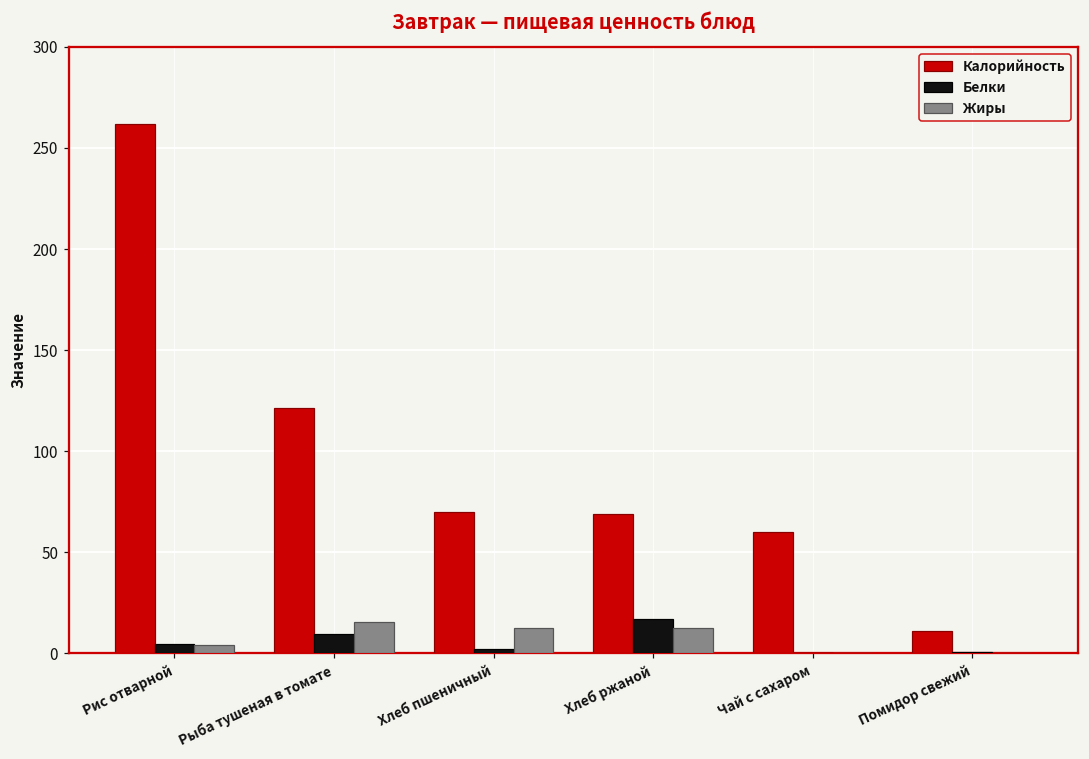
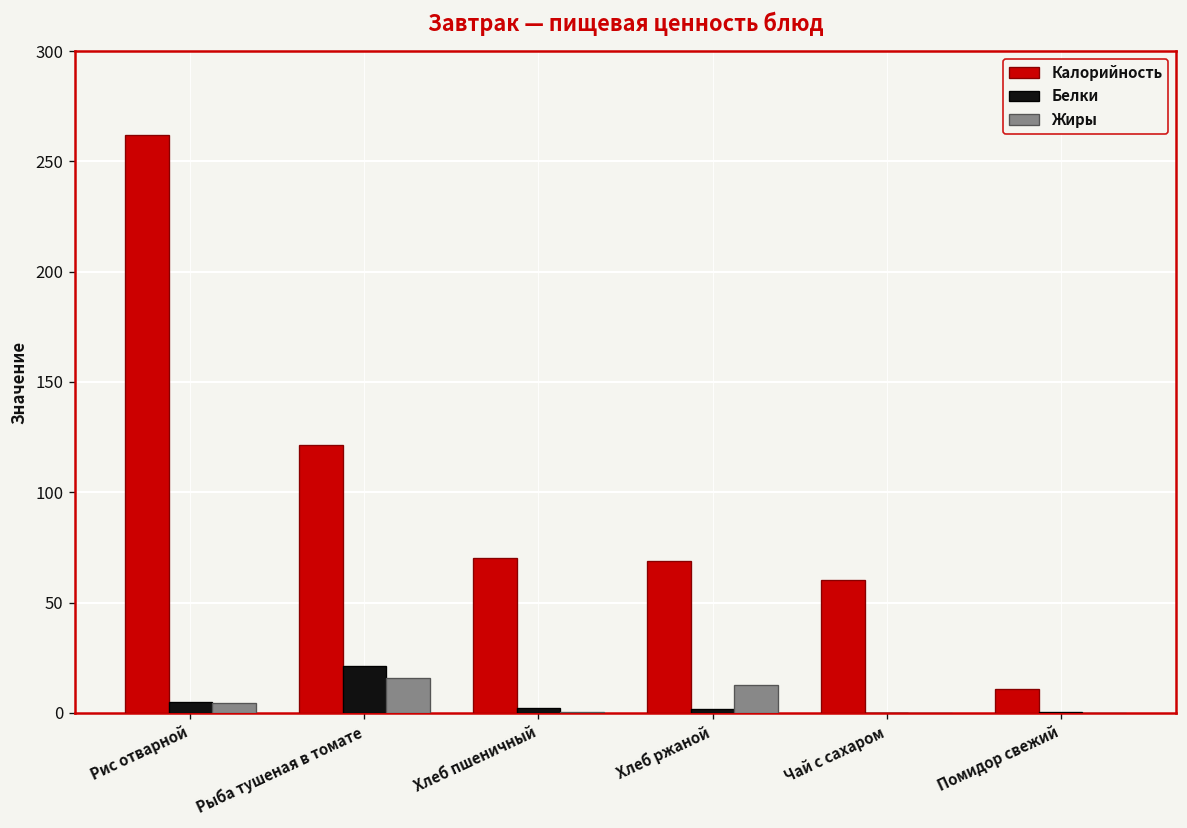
Белки, Рыба тушеная в томате: 10 -> 21
Жиры, Хлеб пшеничный: 13 -> 0
Белки, Хлеб ржаной: 17 -> 2
